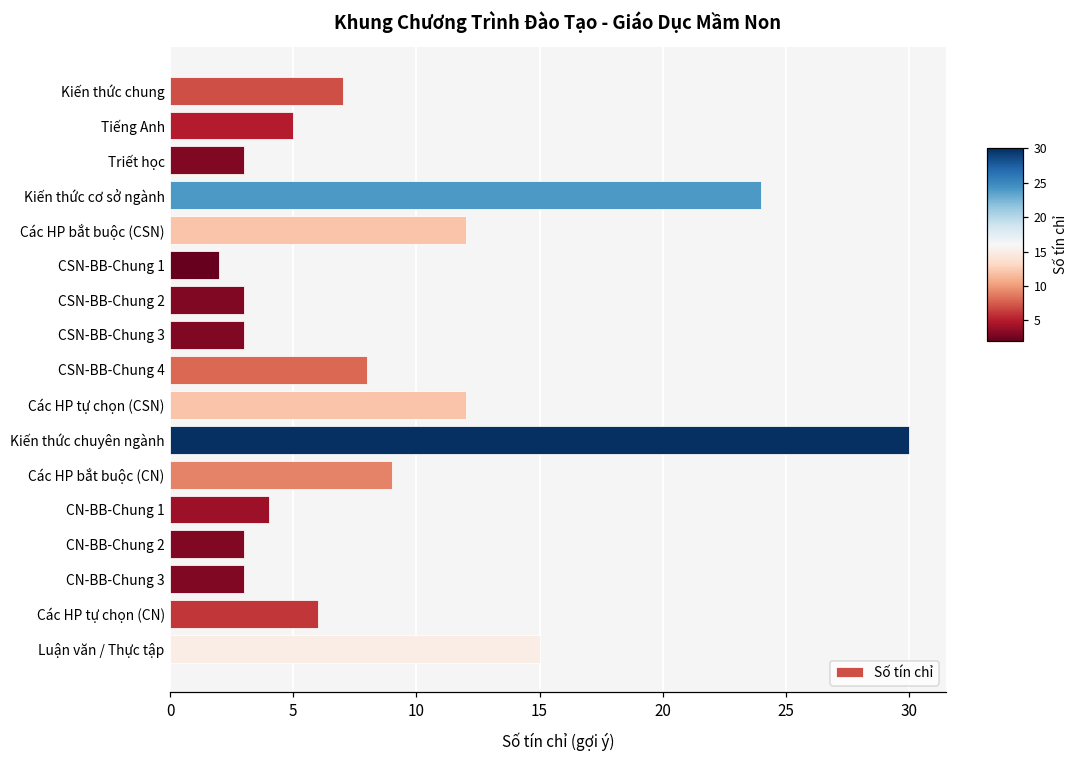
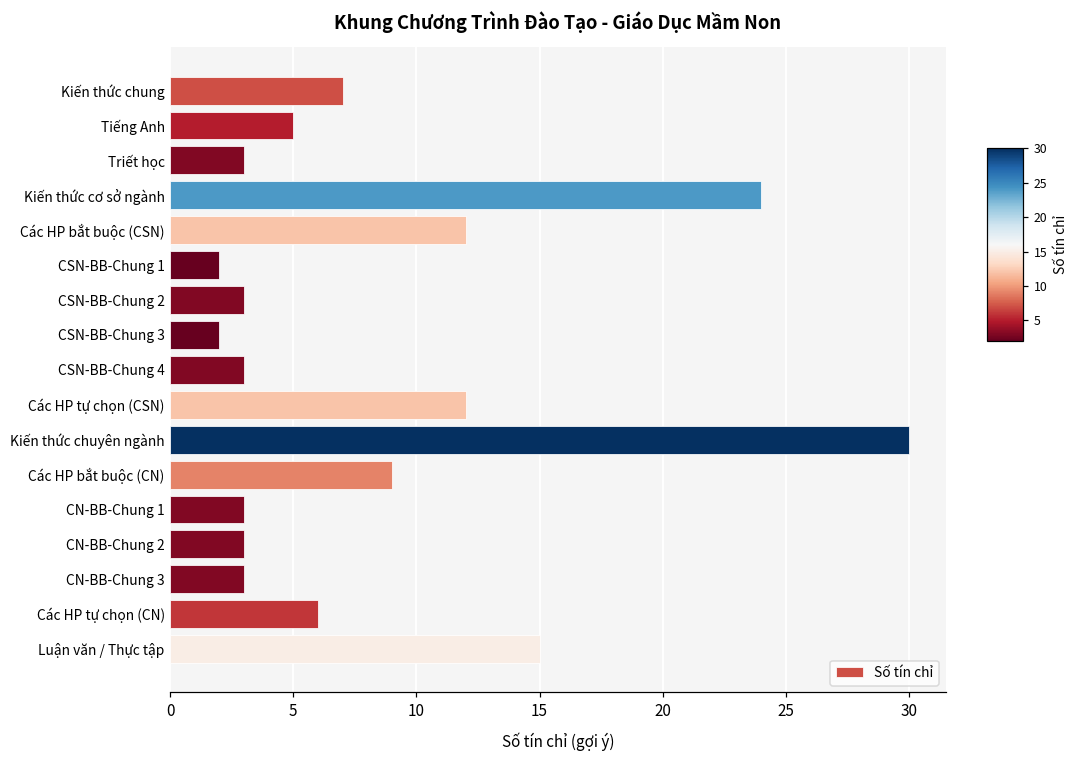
CSN-BB-Chung 3: 3 -> 2
CSN-BB-Chung 4: 8 -> 3
CN-BB-Chung 1: 4 -> 3
